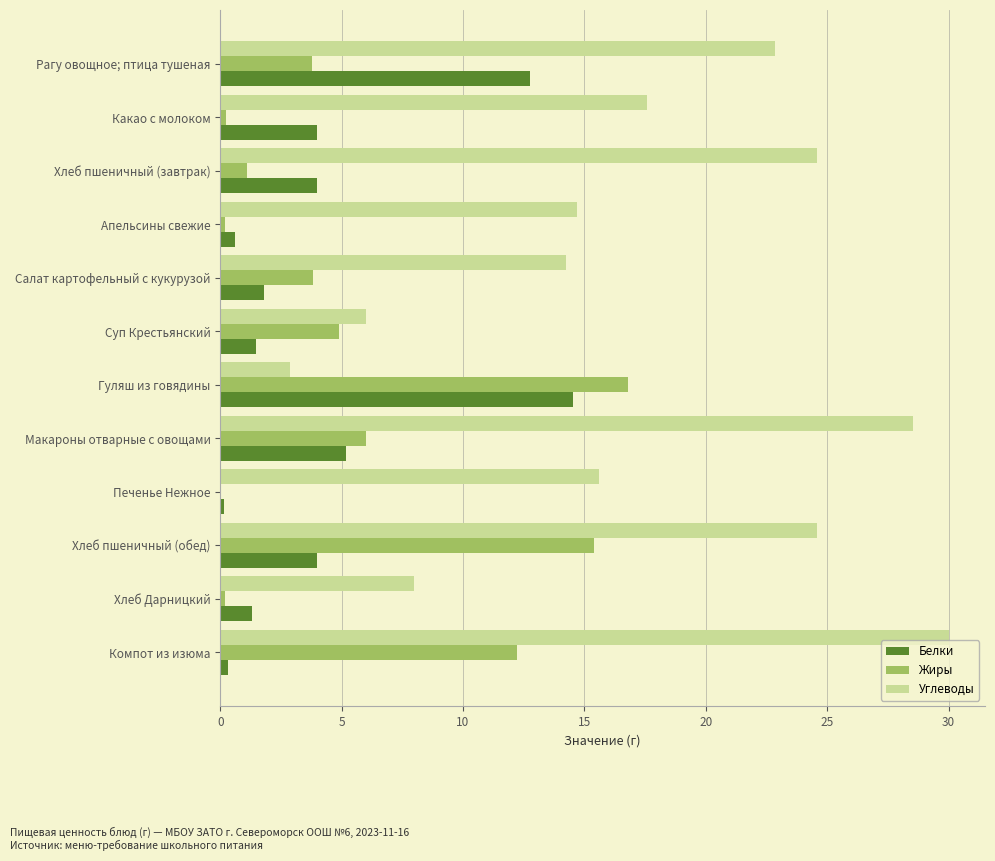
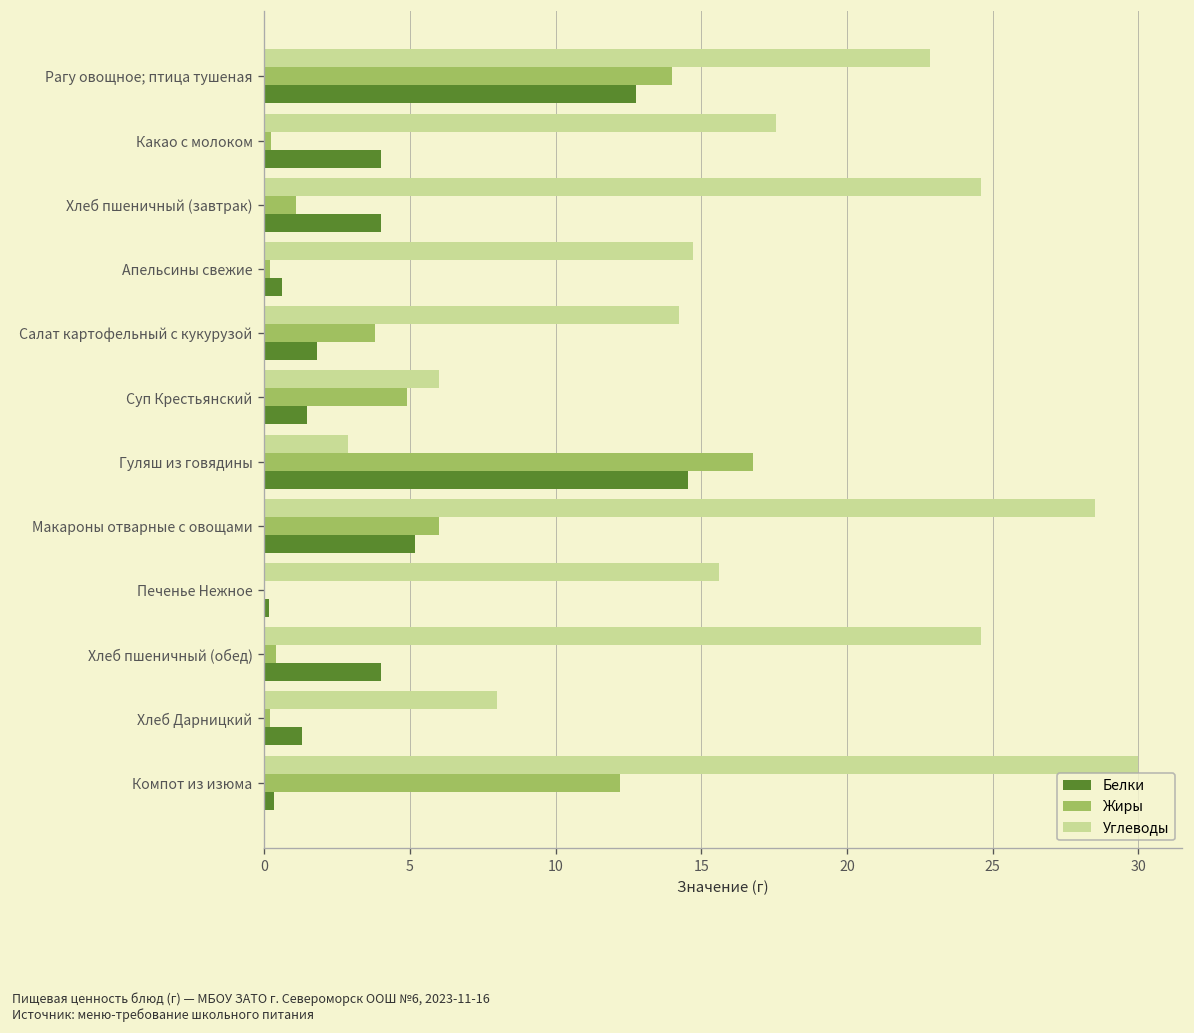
Жиры, Рагу овощное; птица тушеная: 3.8 -> 14.0
Жиры, Хлеб пшеничный (обед): 15.4 -> 0.4
